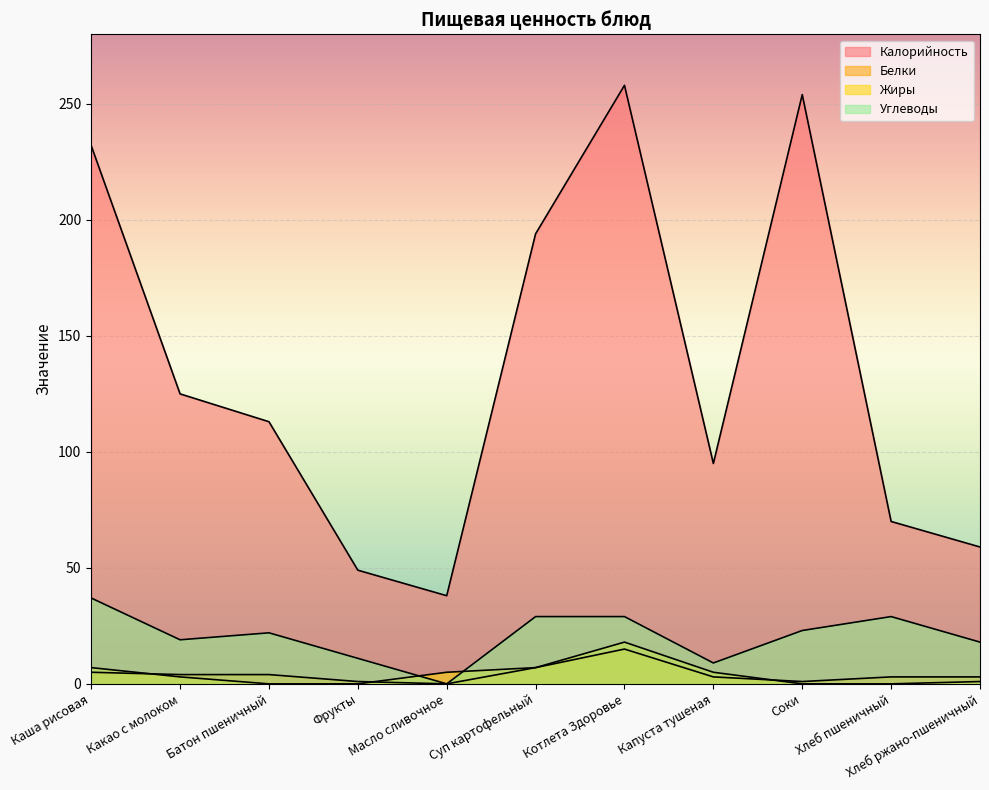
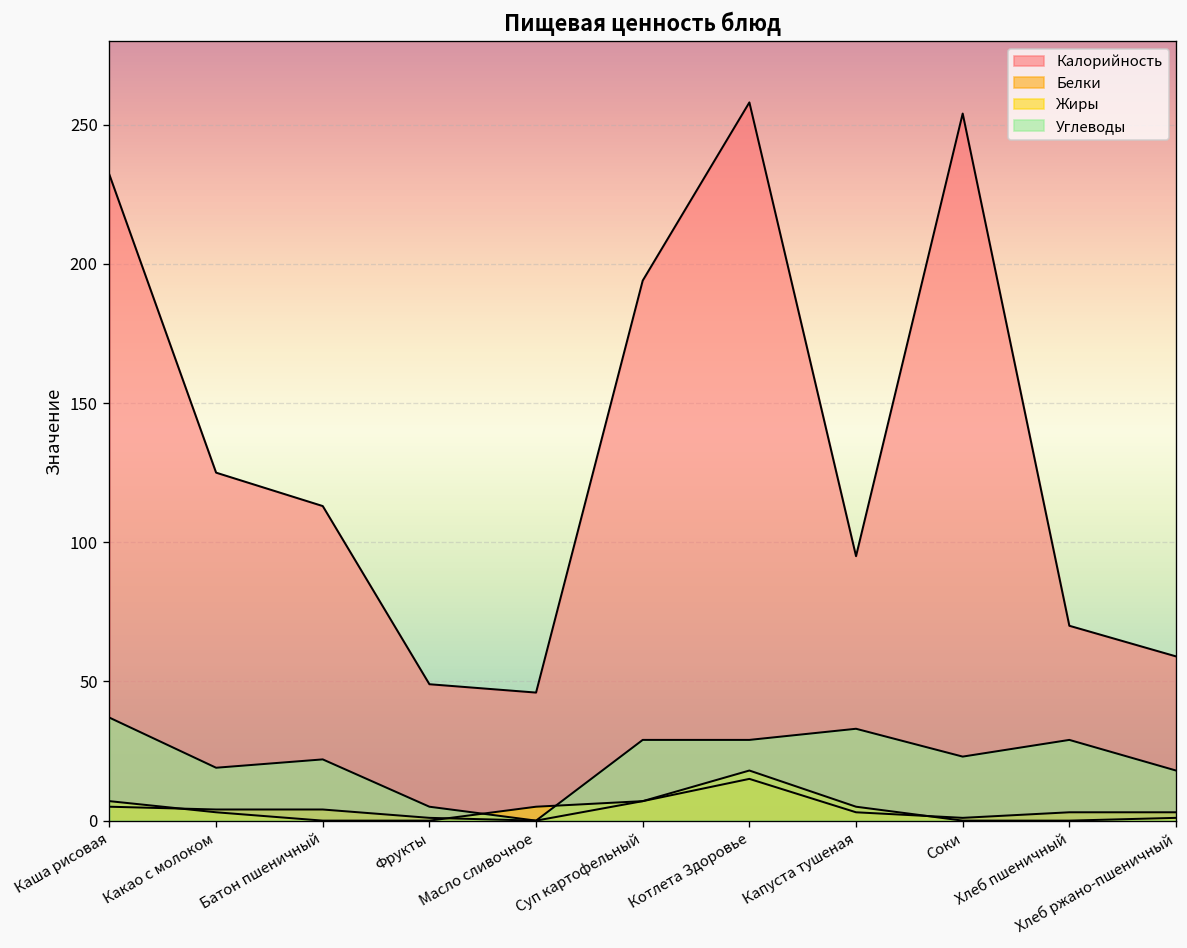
Углеводы, Фрукты: 11 -> 5
Калорийность, Масло сливочное: 38 -> 46
Углеводы, Капуста тушеная: 9 -> 33
